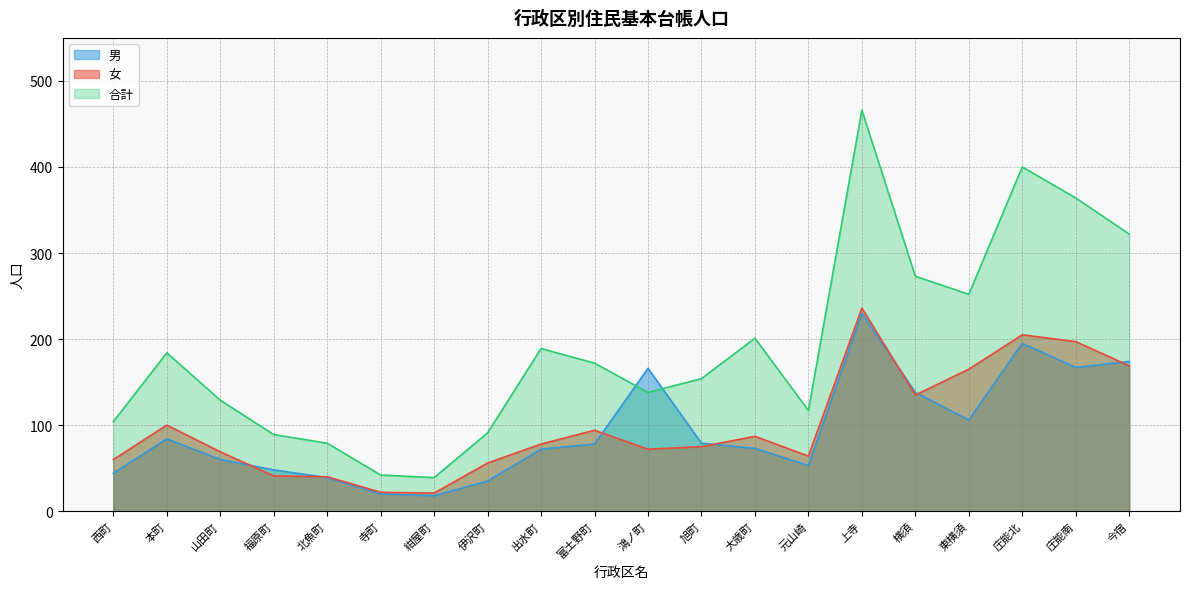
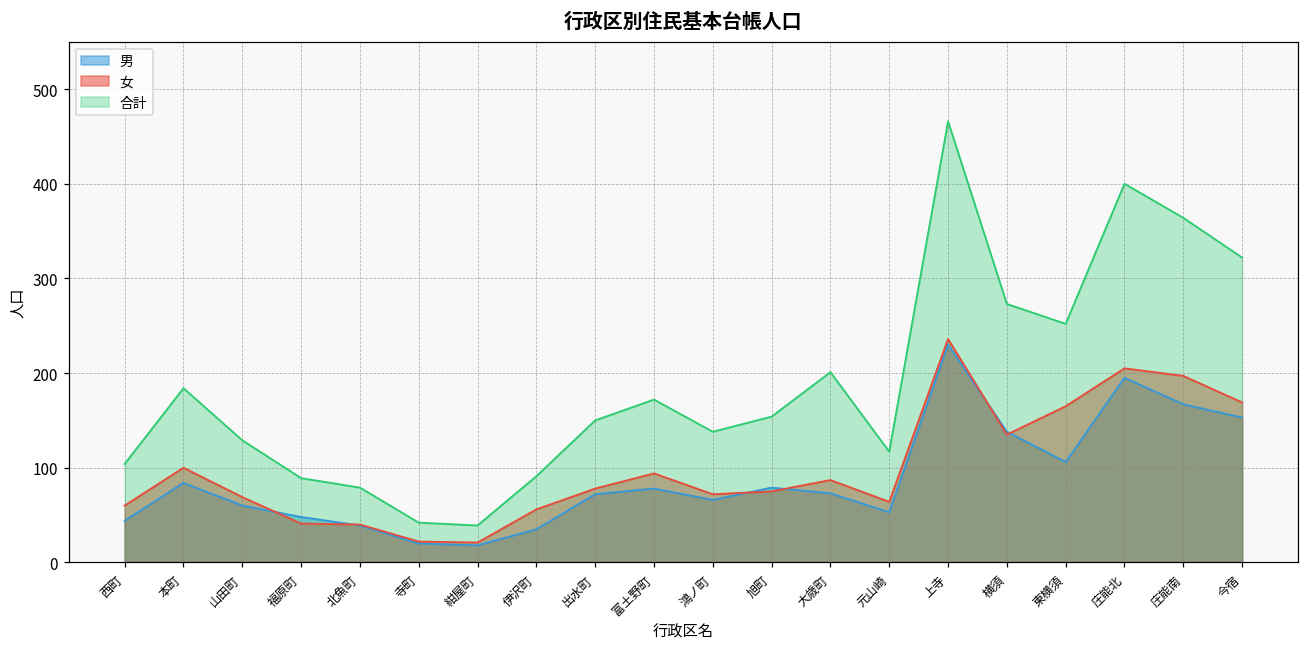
合計, 出水町: 190 -> 150
男, 鴻ノ町: 170 -> 70
男, 今宿: 170 -> 150
